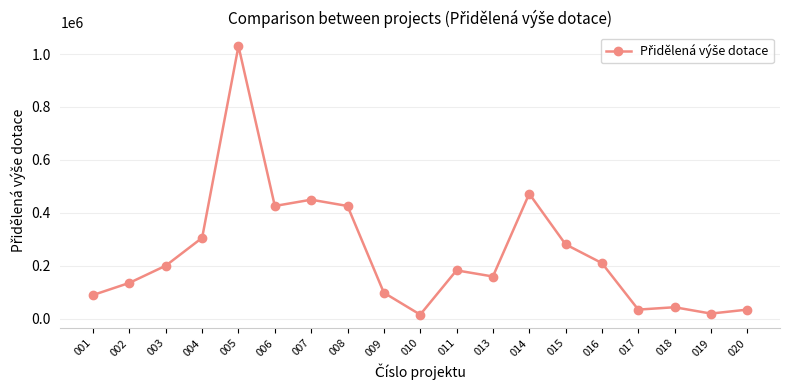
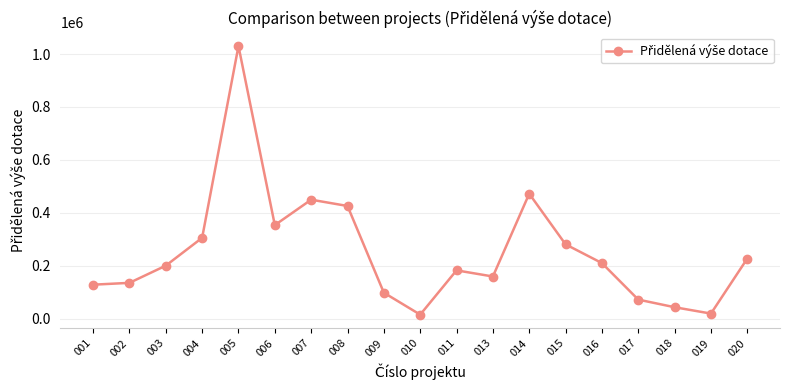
001: 90000 -> 130000
006: 430000 -> 350000
017: 40000 -> 70000
020: 40000 -> 230000
